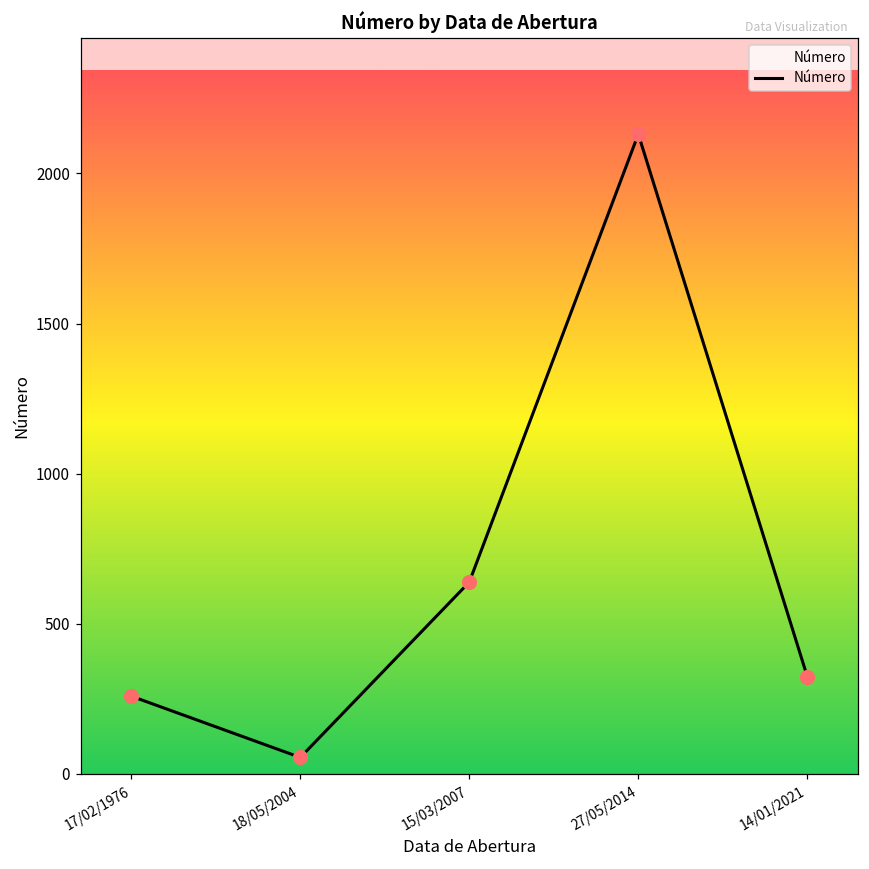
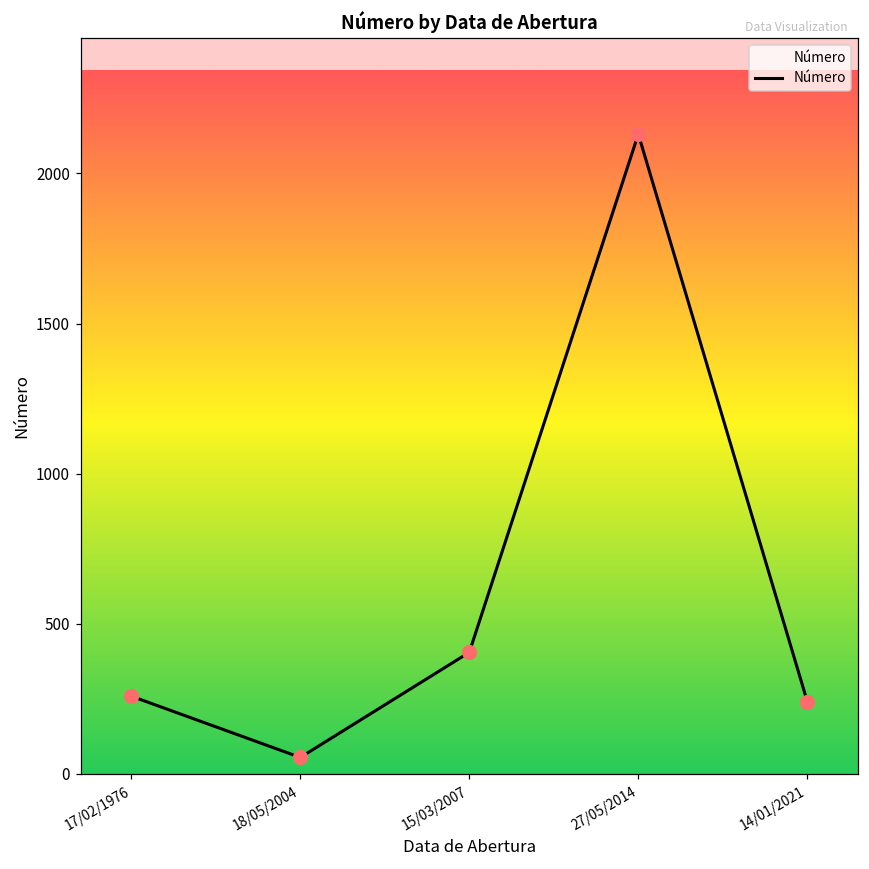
15/03/2007: 640 -> 410
14/01/2021: 320 -> 240
